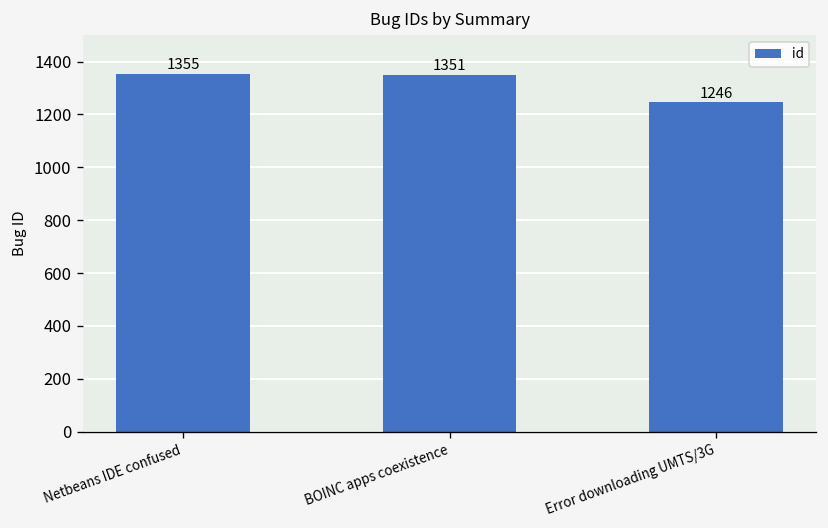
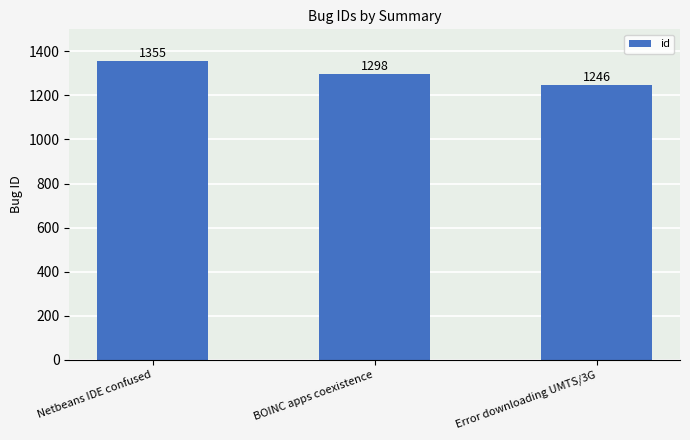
BOINC apps coexistence: 1351 -> 1298
